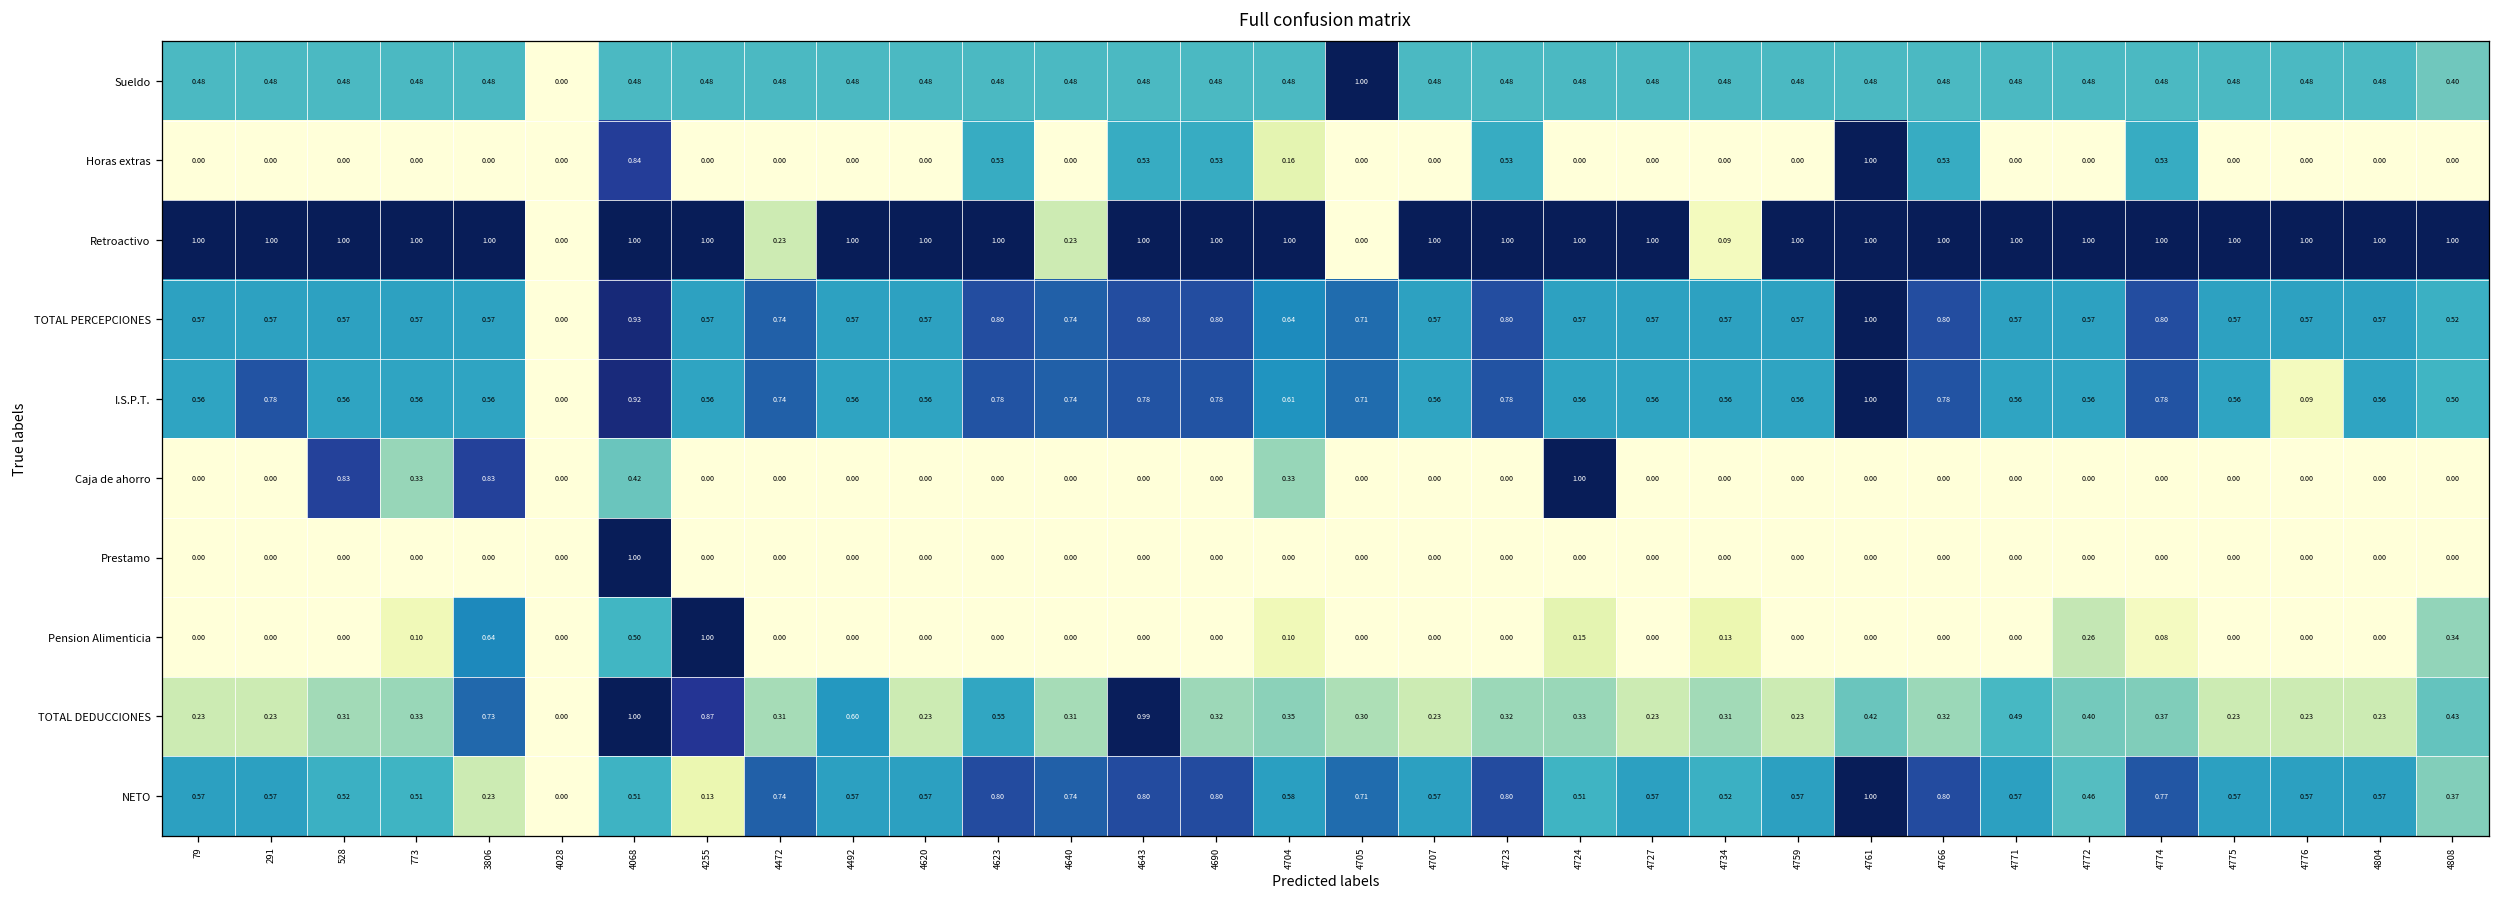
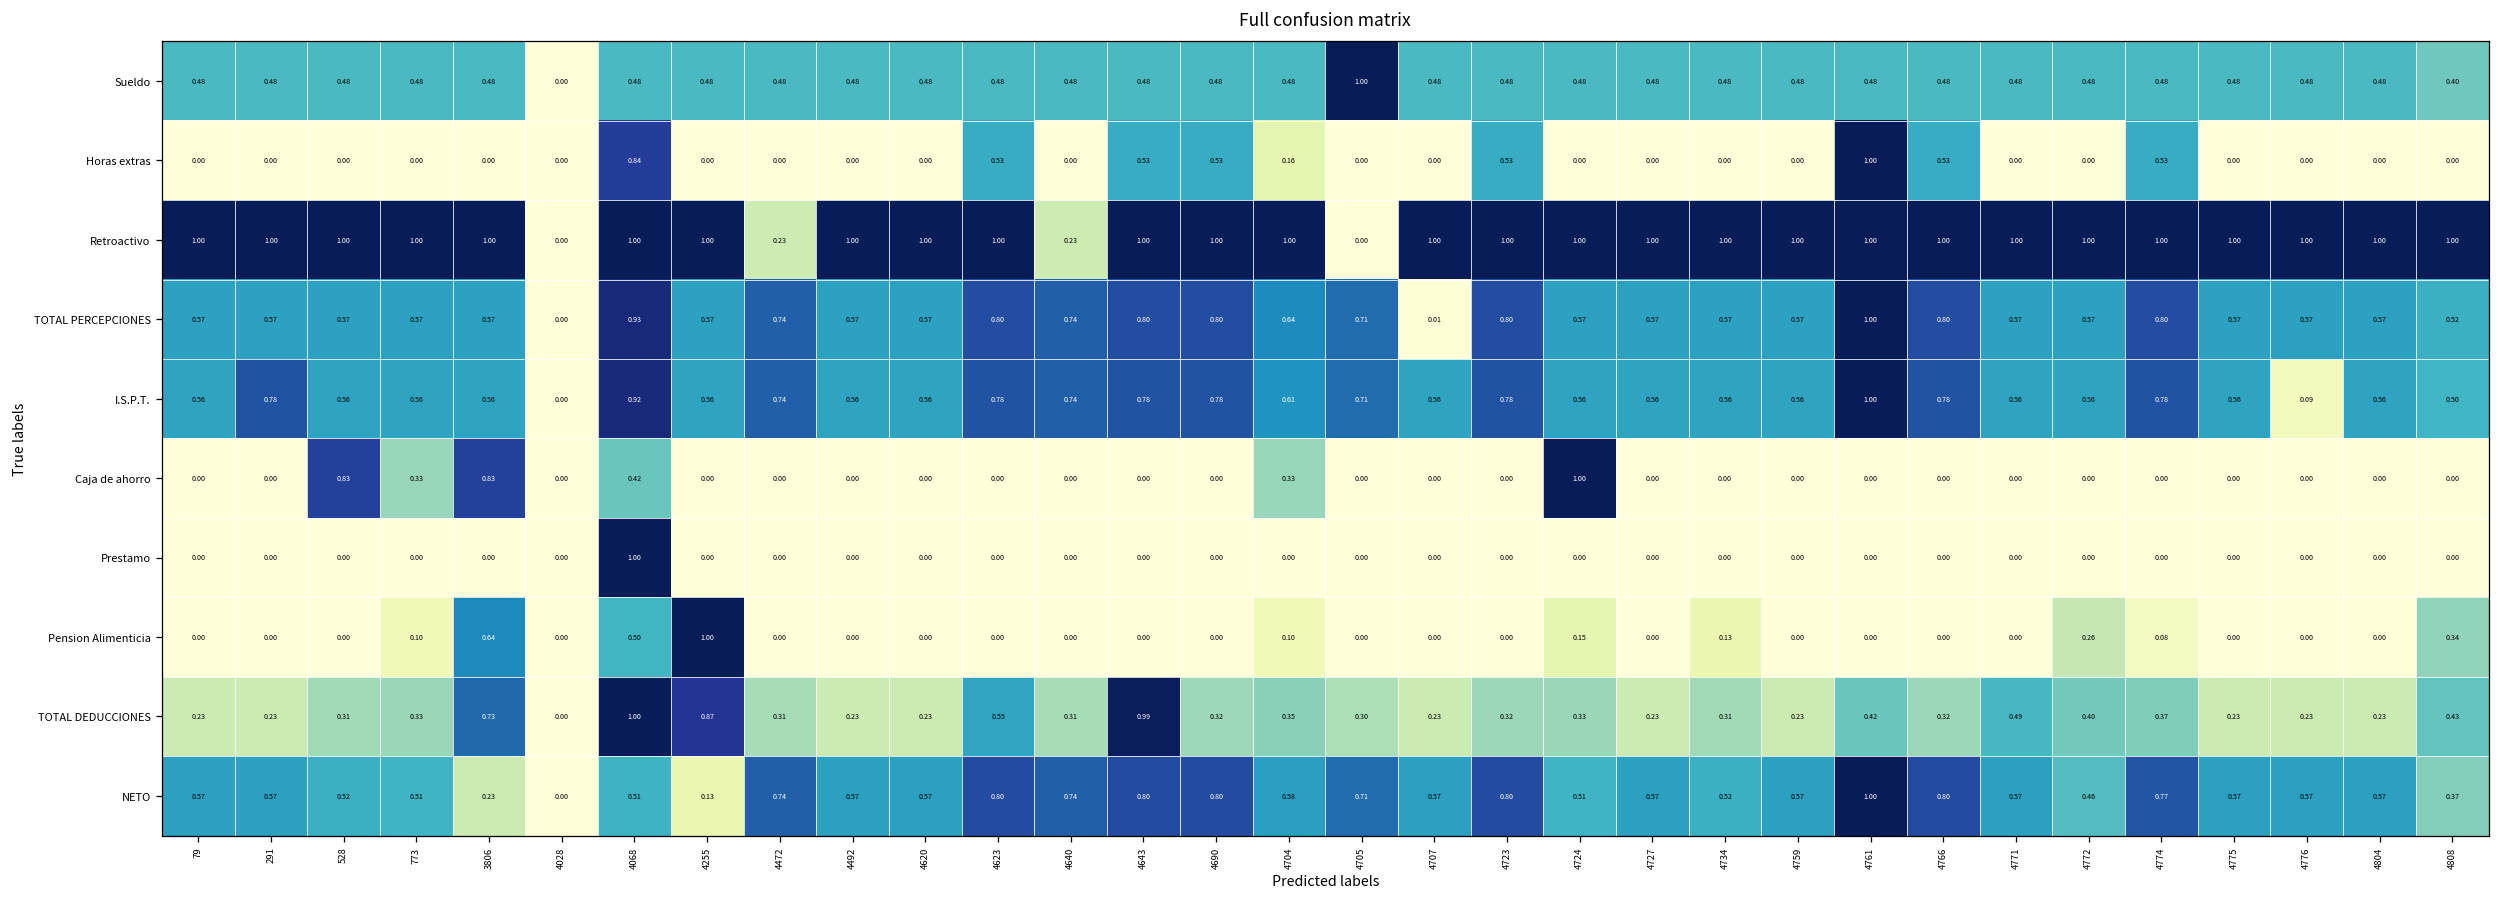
Retroactivo, 4734: 0.09 -> 1.00
TOTAL PERCEPCIONES, 4707: 0.57 -> 0.01
TOTAL DEDUCCIONES, 4492: 0.60 -> 0.23
